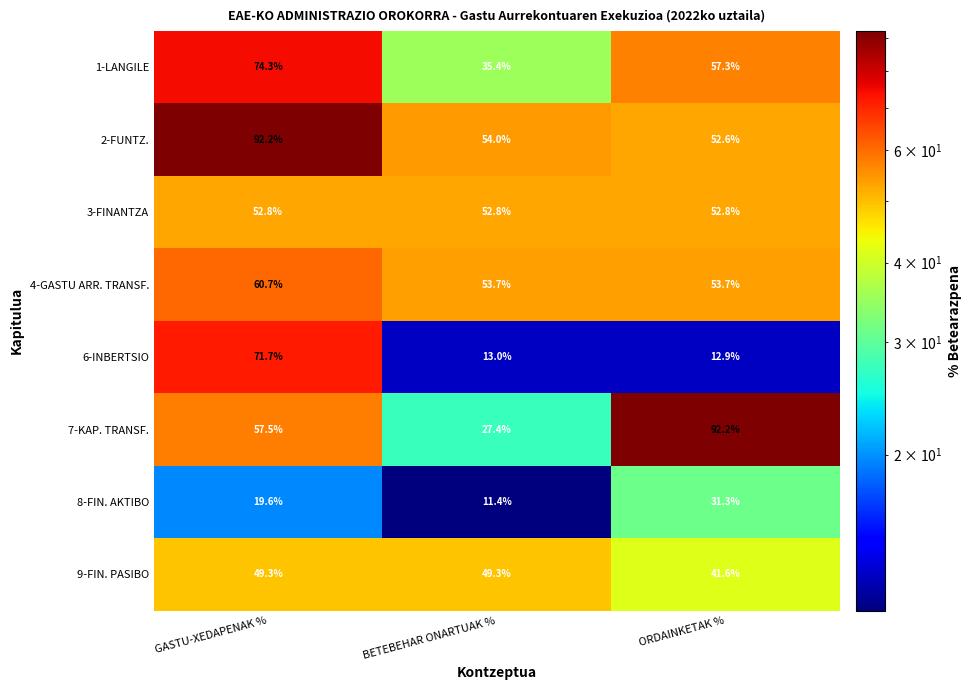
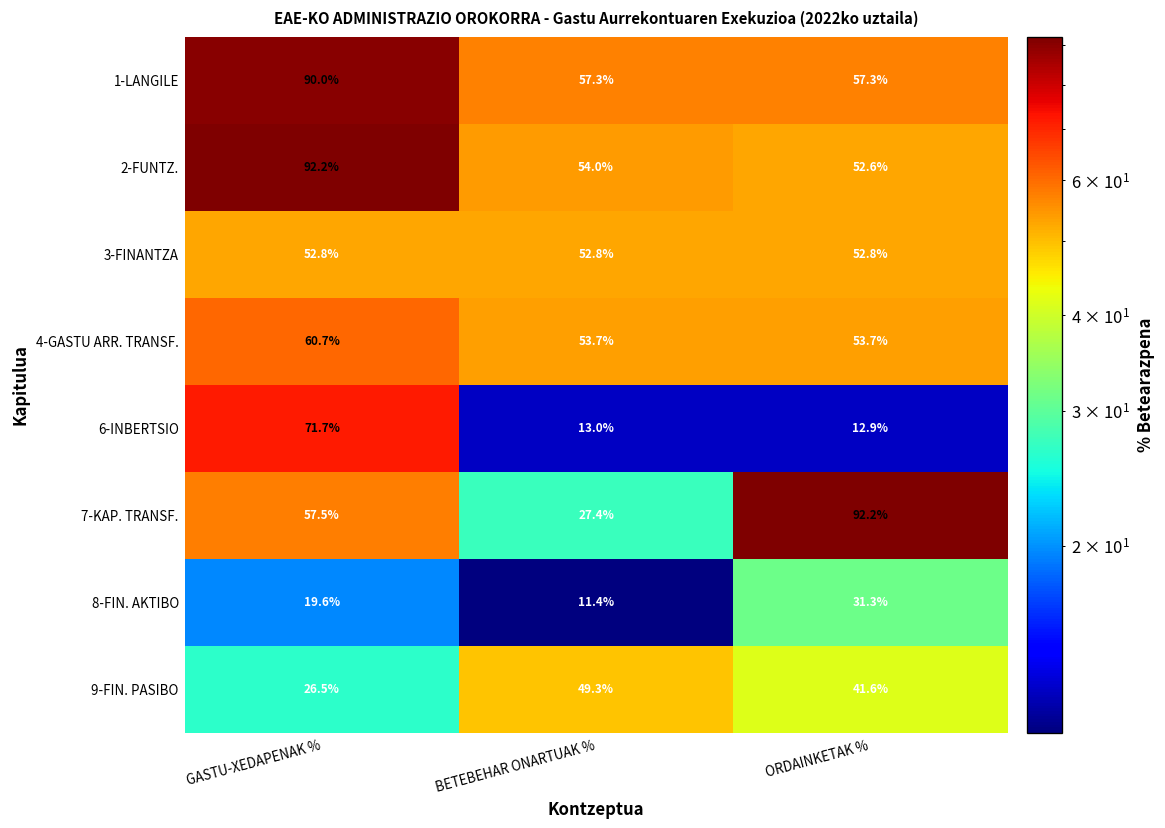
1-LANGILE, GASTU-XEDAPENAK %: 74.3% -> 90.0%
1-LANGILE, BETEBEHAR ONARTUAK %: 35.4% -> 57.3%
9-FIN. PASIBO, GASTU-XEDAPENAK %: 49.3% -> 26.5%
